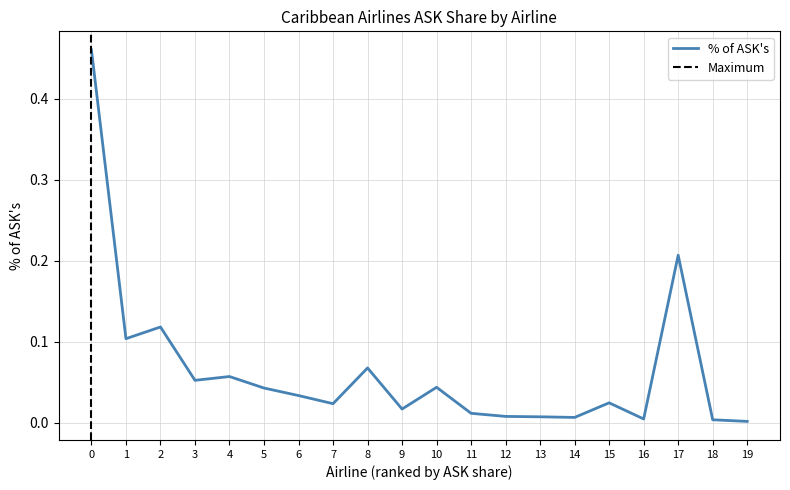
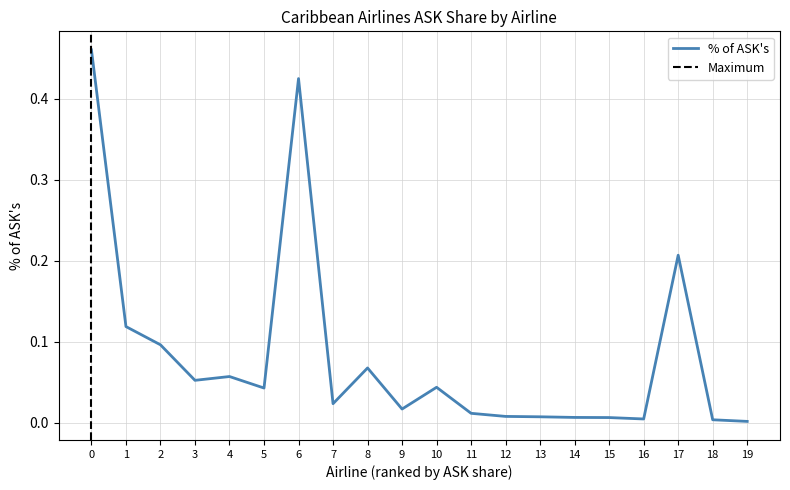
1: 0.10 -> 0.12
2: 0.12 -> 0.10
6: 0.03 -> 0.43
15: 0.02 -> 0.01
